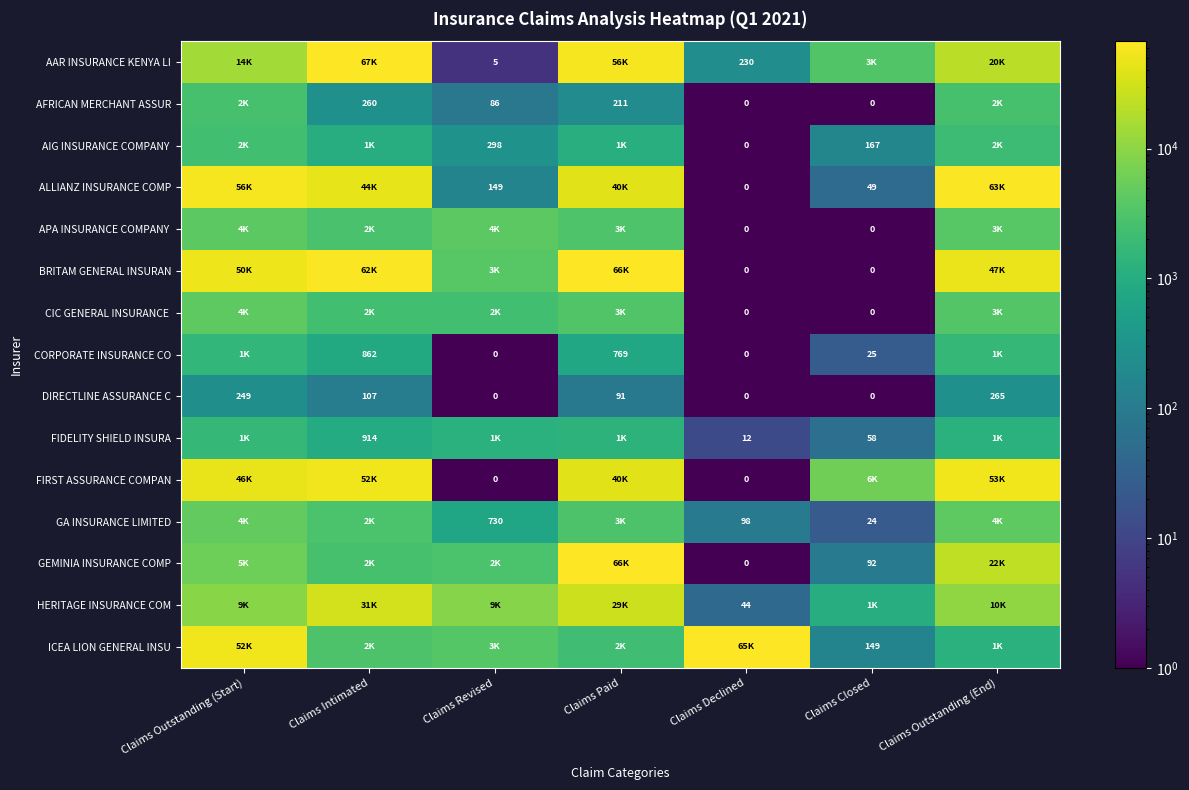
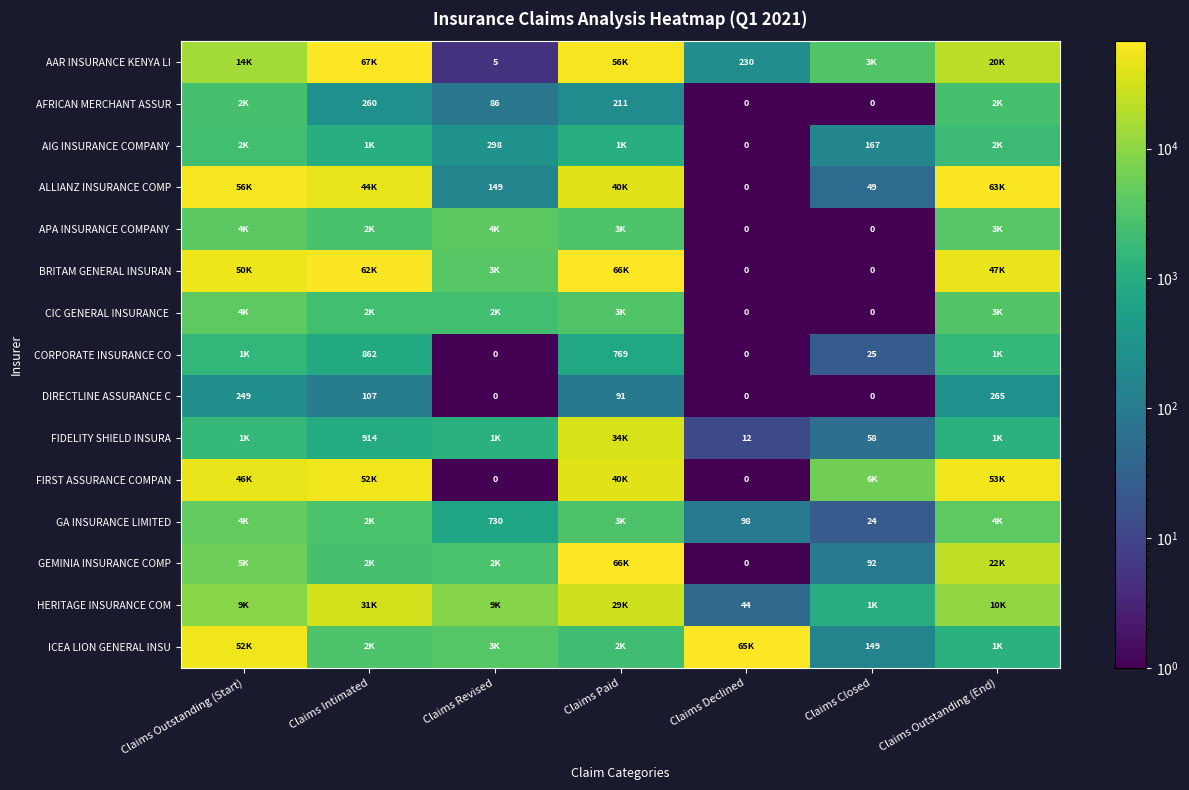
FIDELITY SHIELD INSURA, Claims Paid: 1K -> 34K
